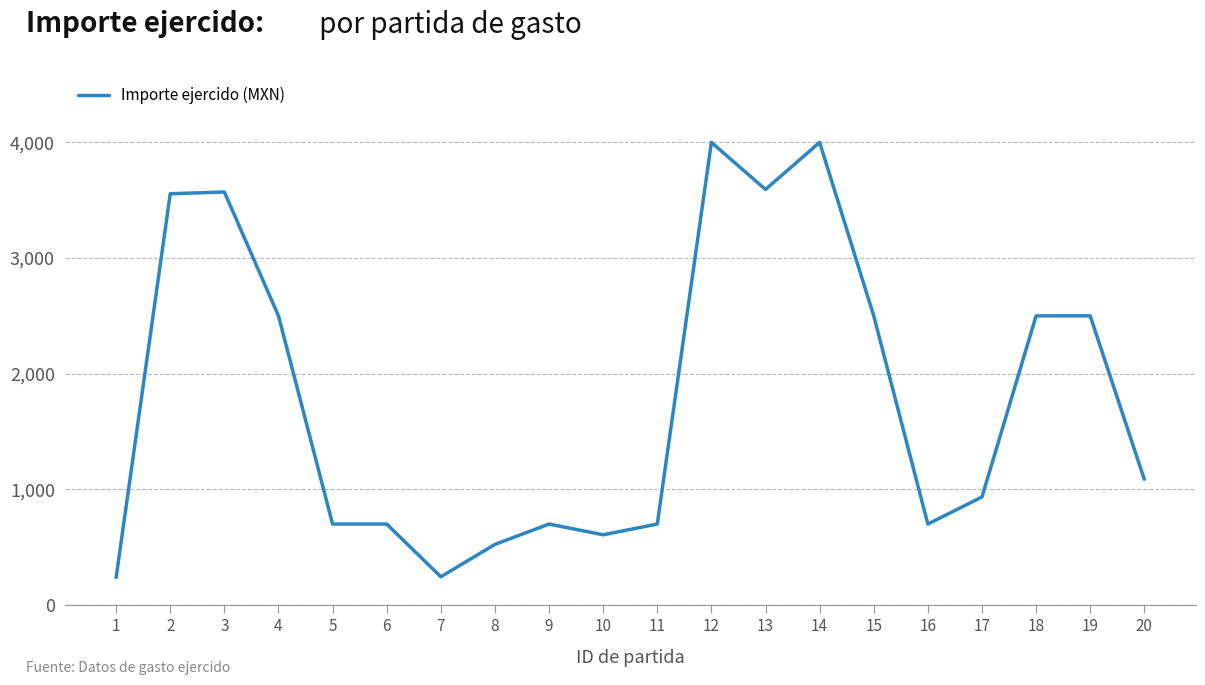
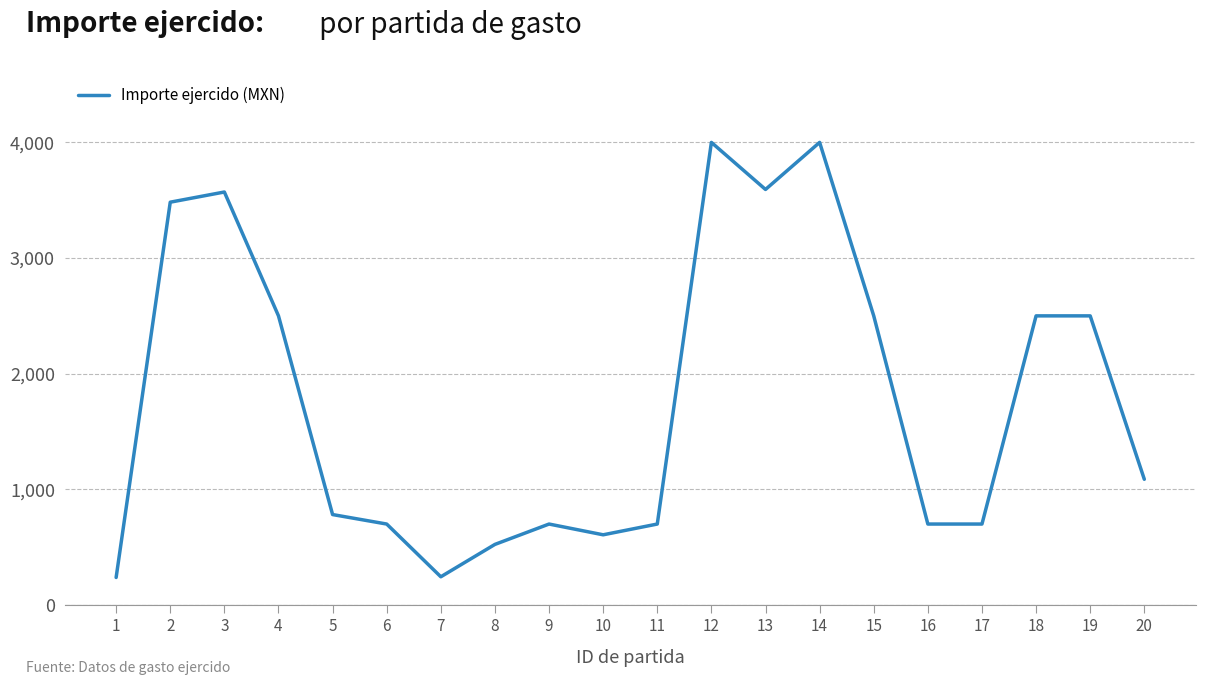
2: 3,560 -> 3,480
5: 700 -> 780
17: 930 -> 700
